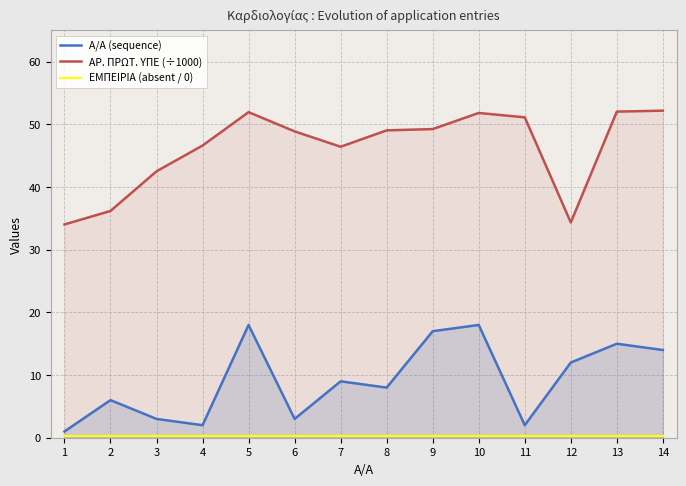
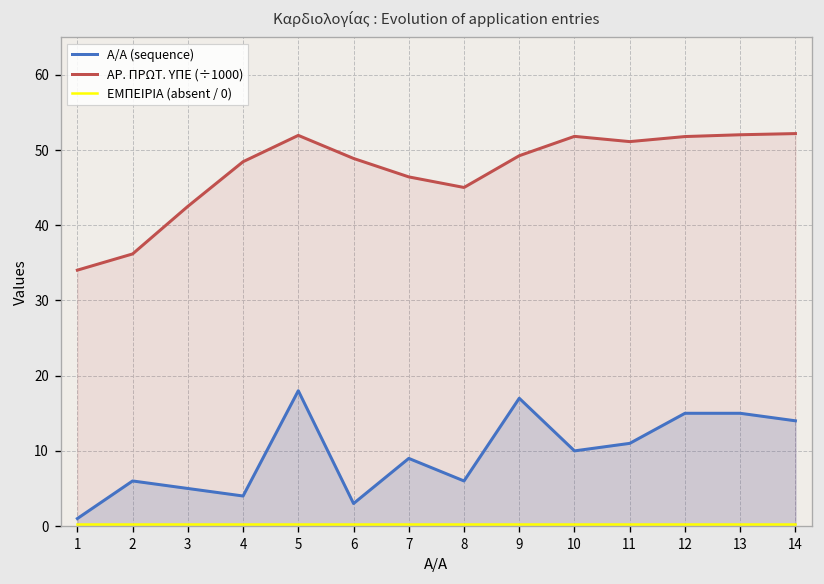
Α/Α (sequence), 3: 3 -> 5
Α/Α (sequence), 4: 2 -> 4
ΑΡ. ΠΡΩΤ. ΥΠΕ (÷1000), 4: 47 -> 48
Α/Α (sequence), 8: 8 -> 6
ΑΡ. ΠΡΩΤ. ΥΠΕ (÷1000), 8: 49 -> 45
Α/Α (sequence), 10: 18 -> 10
Α/Α (sequence), 11: 2 -> 11
Α/Α (sequence), 12: 12 -> 15
ΑΡ. ΠΡΩΤ. ΥΠΕ (÷1000), 12: 34 -> 52
